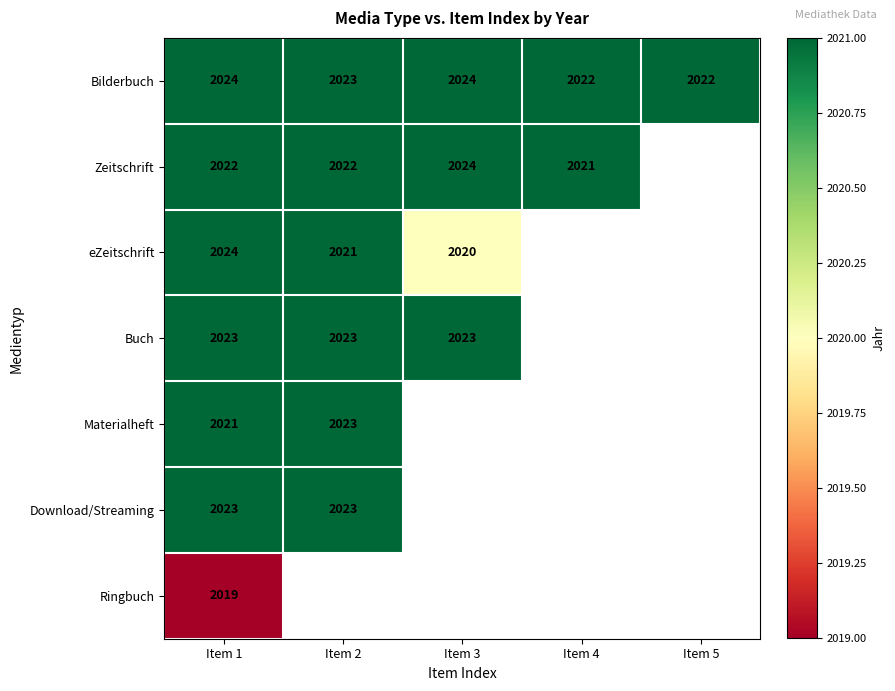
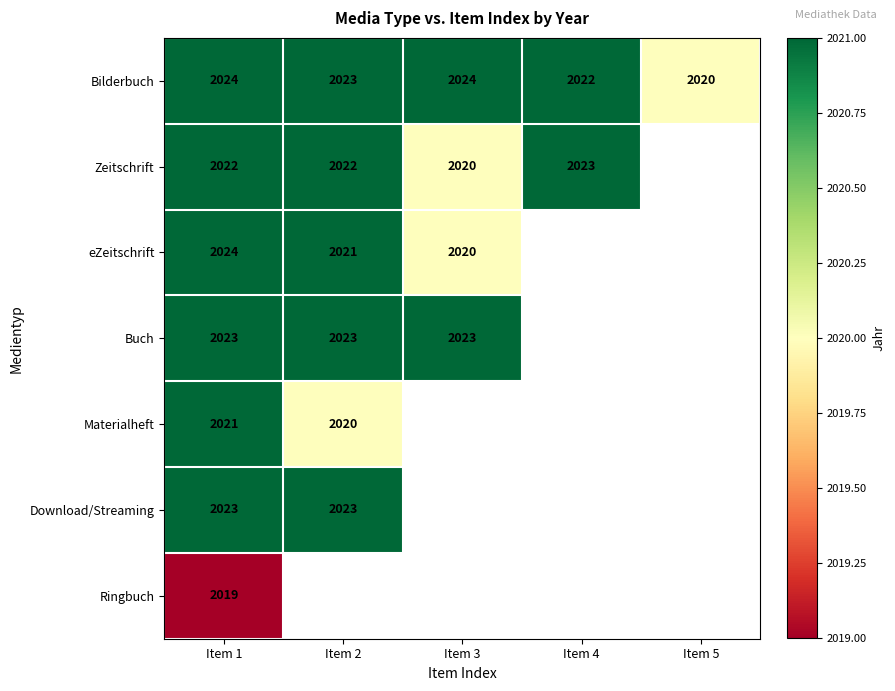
Bilderbuch, Item 5: 2022 -> 2020
Zeitschrift, Item 3: 2024 -> 2020
Zeitschrift, Item 4: 2021 -> 2023
Materialheft, Item 2: 2023 -> 2020
